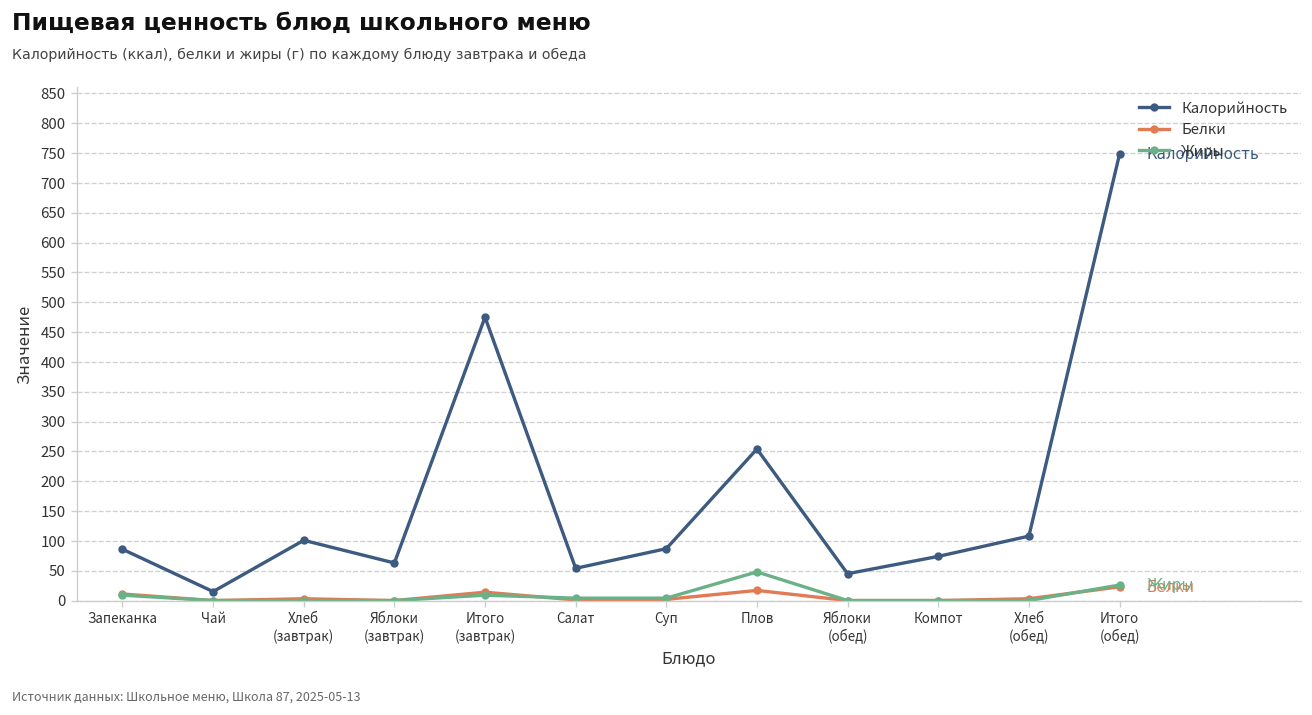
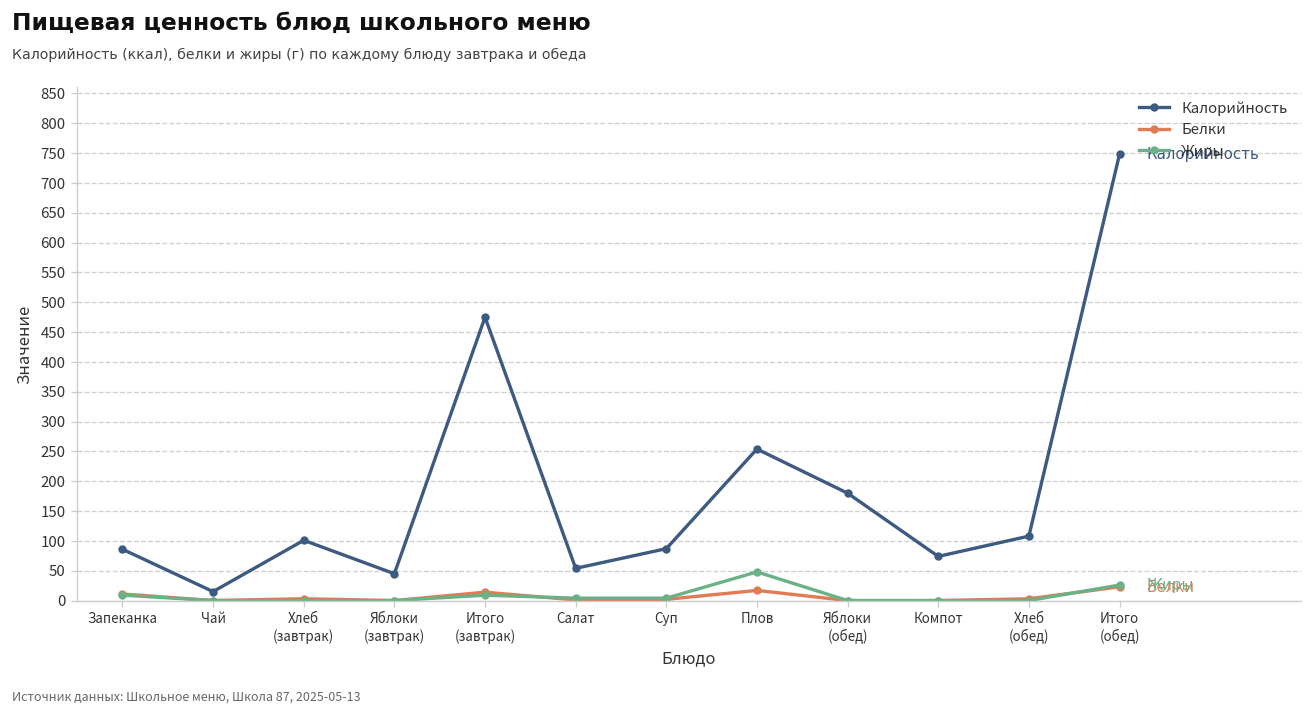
Калорийность, Яблоки (завтрак): 60 -> 50
Калорийность, Яблоки (обед): 50 -> 180
